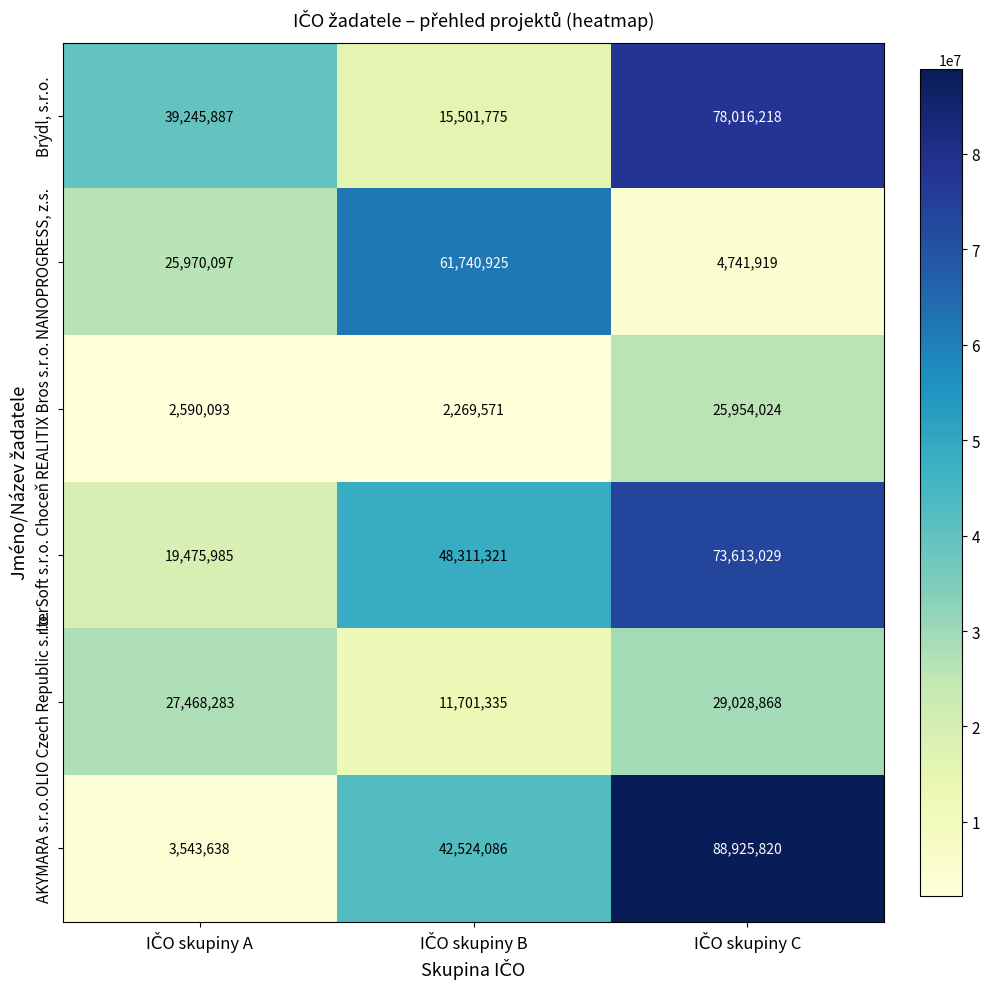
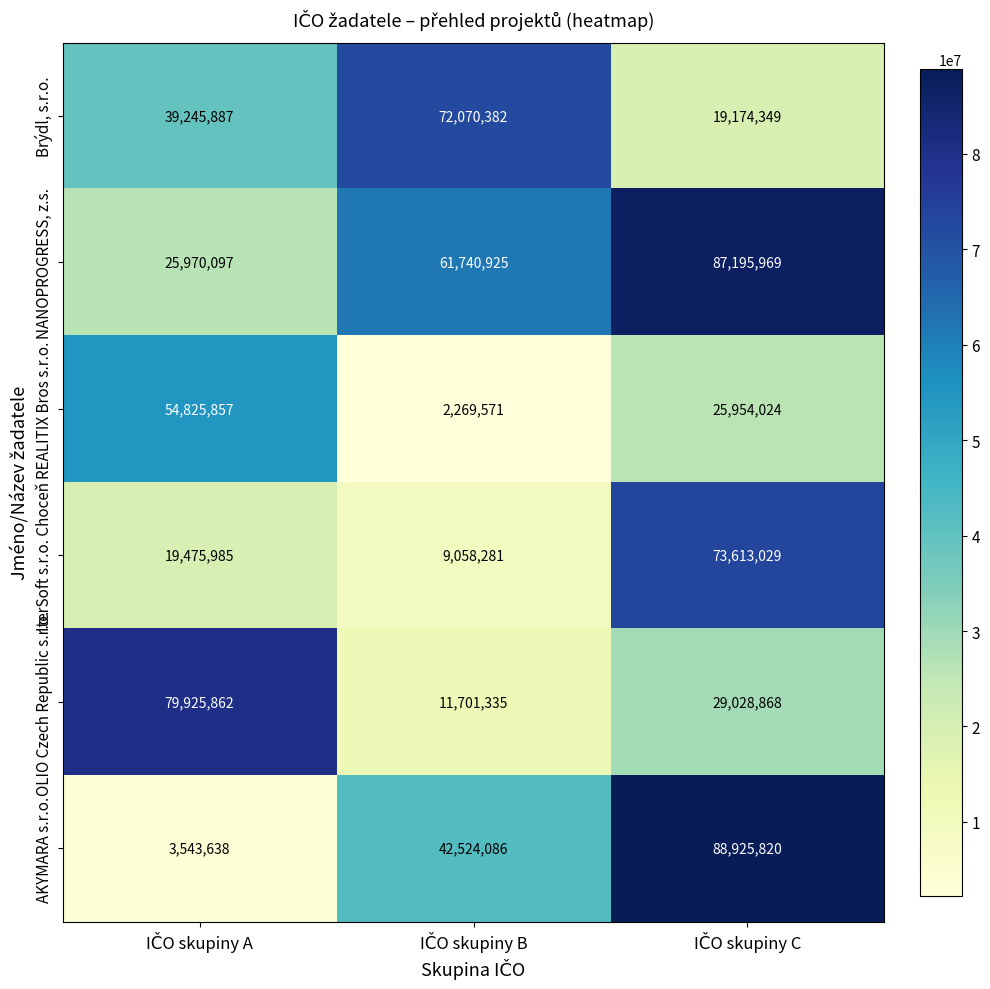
Brýdl, s.r.o., IČO skupiny B: 15,501,775 -> 72,070,382
Brýdl, s.r.o., IČO skupiny C: 78,016,218 -> 19,174,349
NANOPROGRESS, z.s., IČO skupiny C: 4,741,919 -> 87,195,969
REALITIX Bros s.r.o., IČO skupiny A: 2,590,093 -> 54,825,857
IterSoft s.r.o. Choceň, IČO skupiny B: 48,311,321 -> 9,058,281
OLIO Czech Republic s.r.o., IČO skupiny A: 27,468,283 -> 79,925,862
